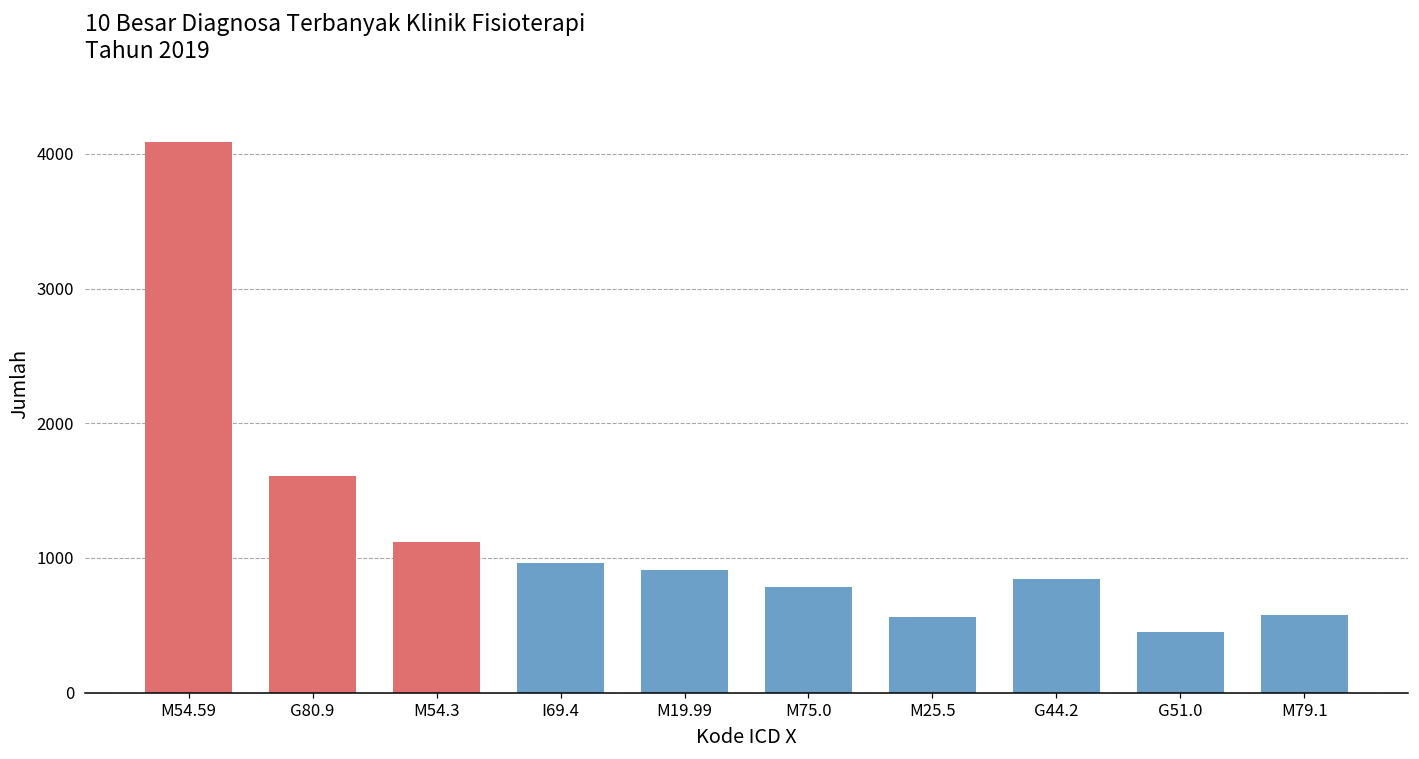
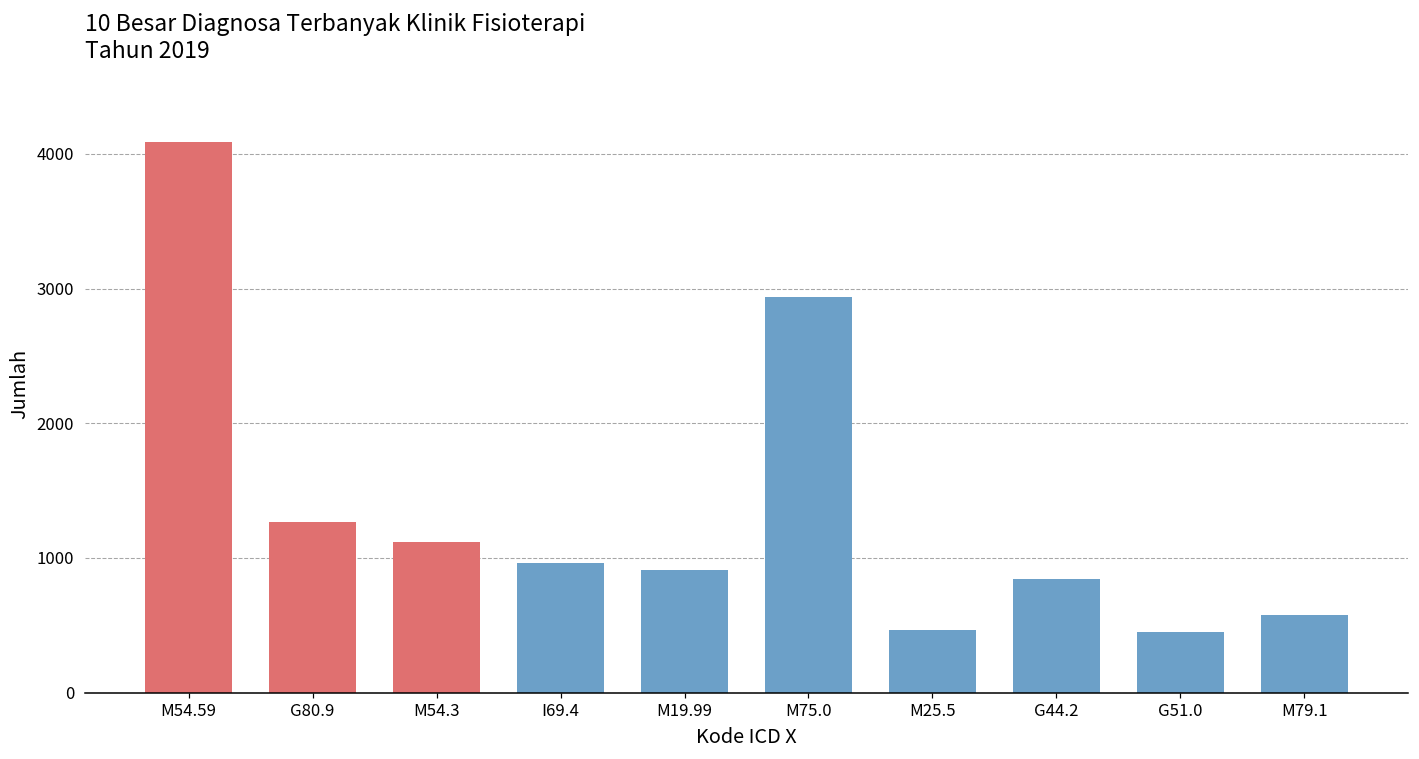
G80.9: 1610 -> 1260
M75.0: 780 -> 2940
M25.5: 560 -> 470
